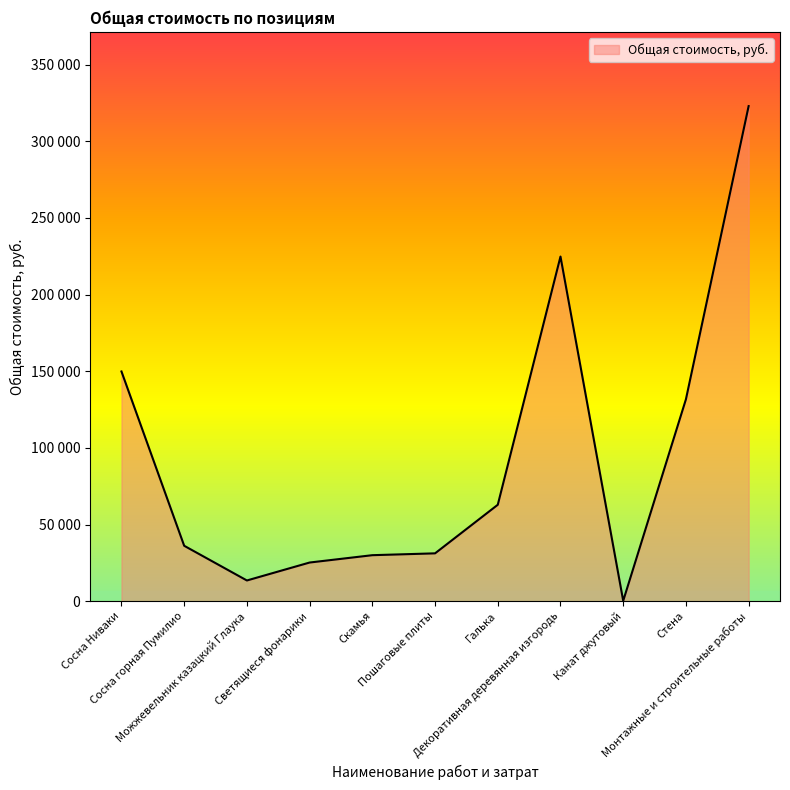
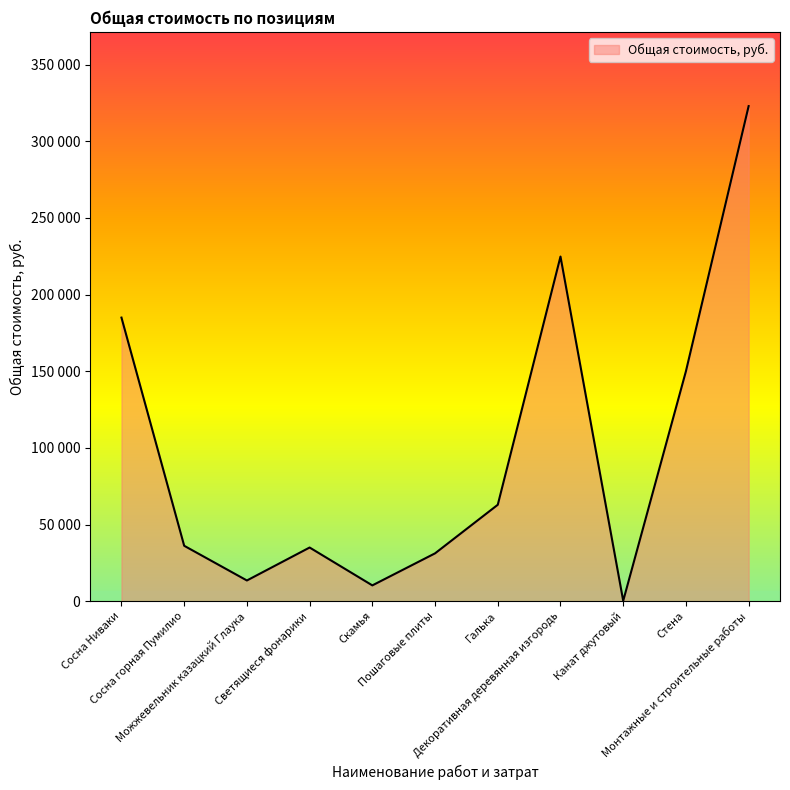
Сосна Ниваки: 150000 -> 185000
Светящиеся фонарики: 25000 -> 35000
Скамья: 30000 -> 10000
Стена: 132000 -> 150000
